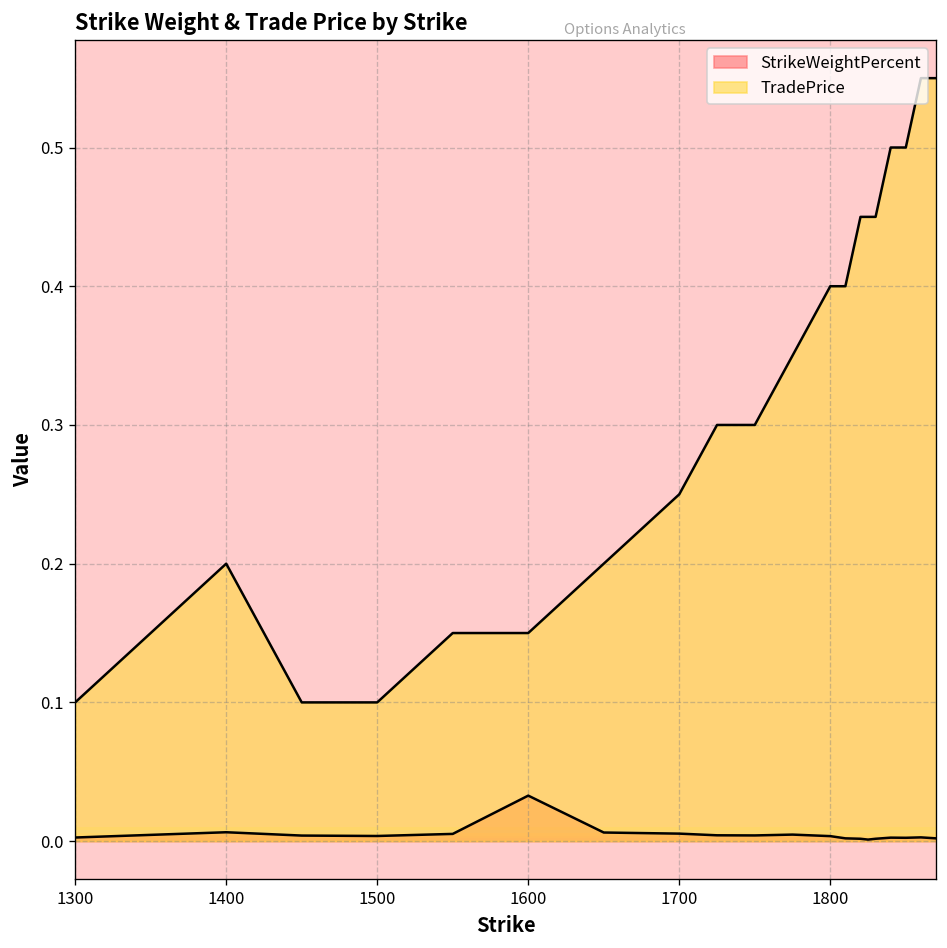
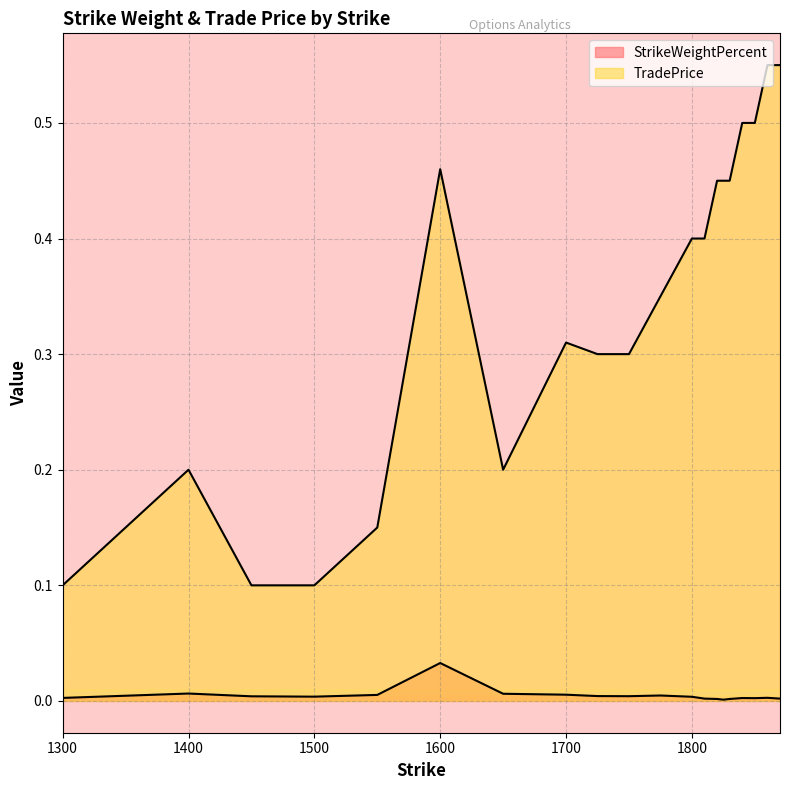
TradePrice, 1600: 0.15 -> 0.46
TradePrice, 1700: 0.25 -> 0.31
